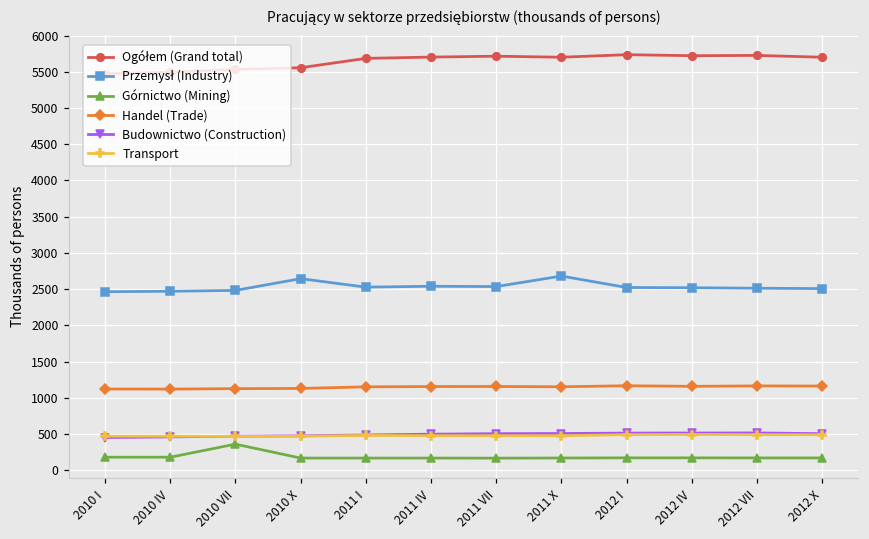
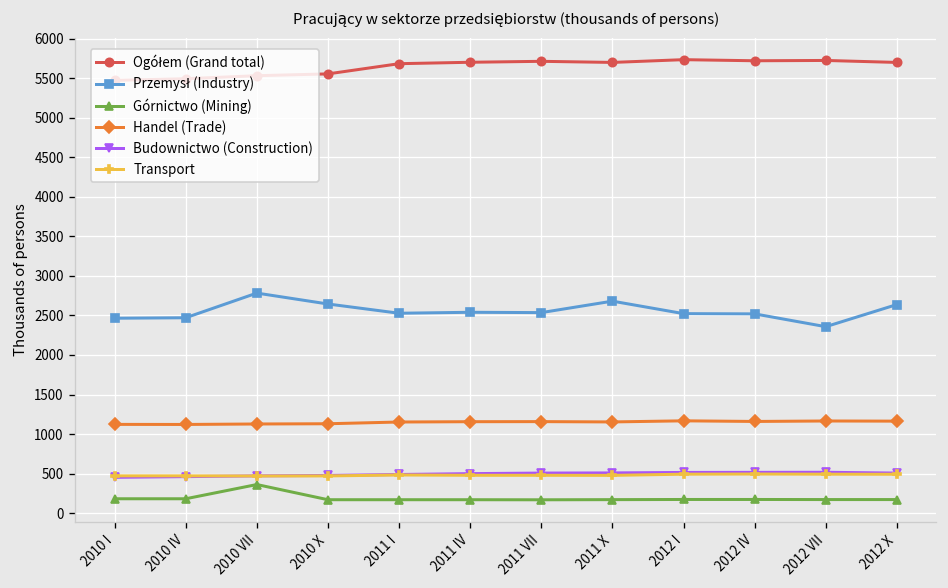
Przemysł (Industry), 2010 VII: 2500 -> 2800
Przemysł (Industry), 2012 VII: 2500 -> 2400
Przemysł (Industry), 2012 X: 2500 -> 2600
